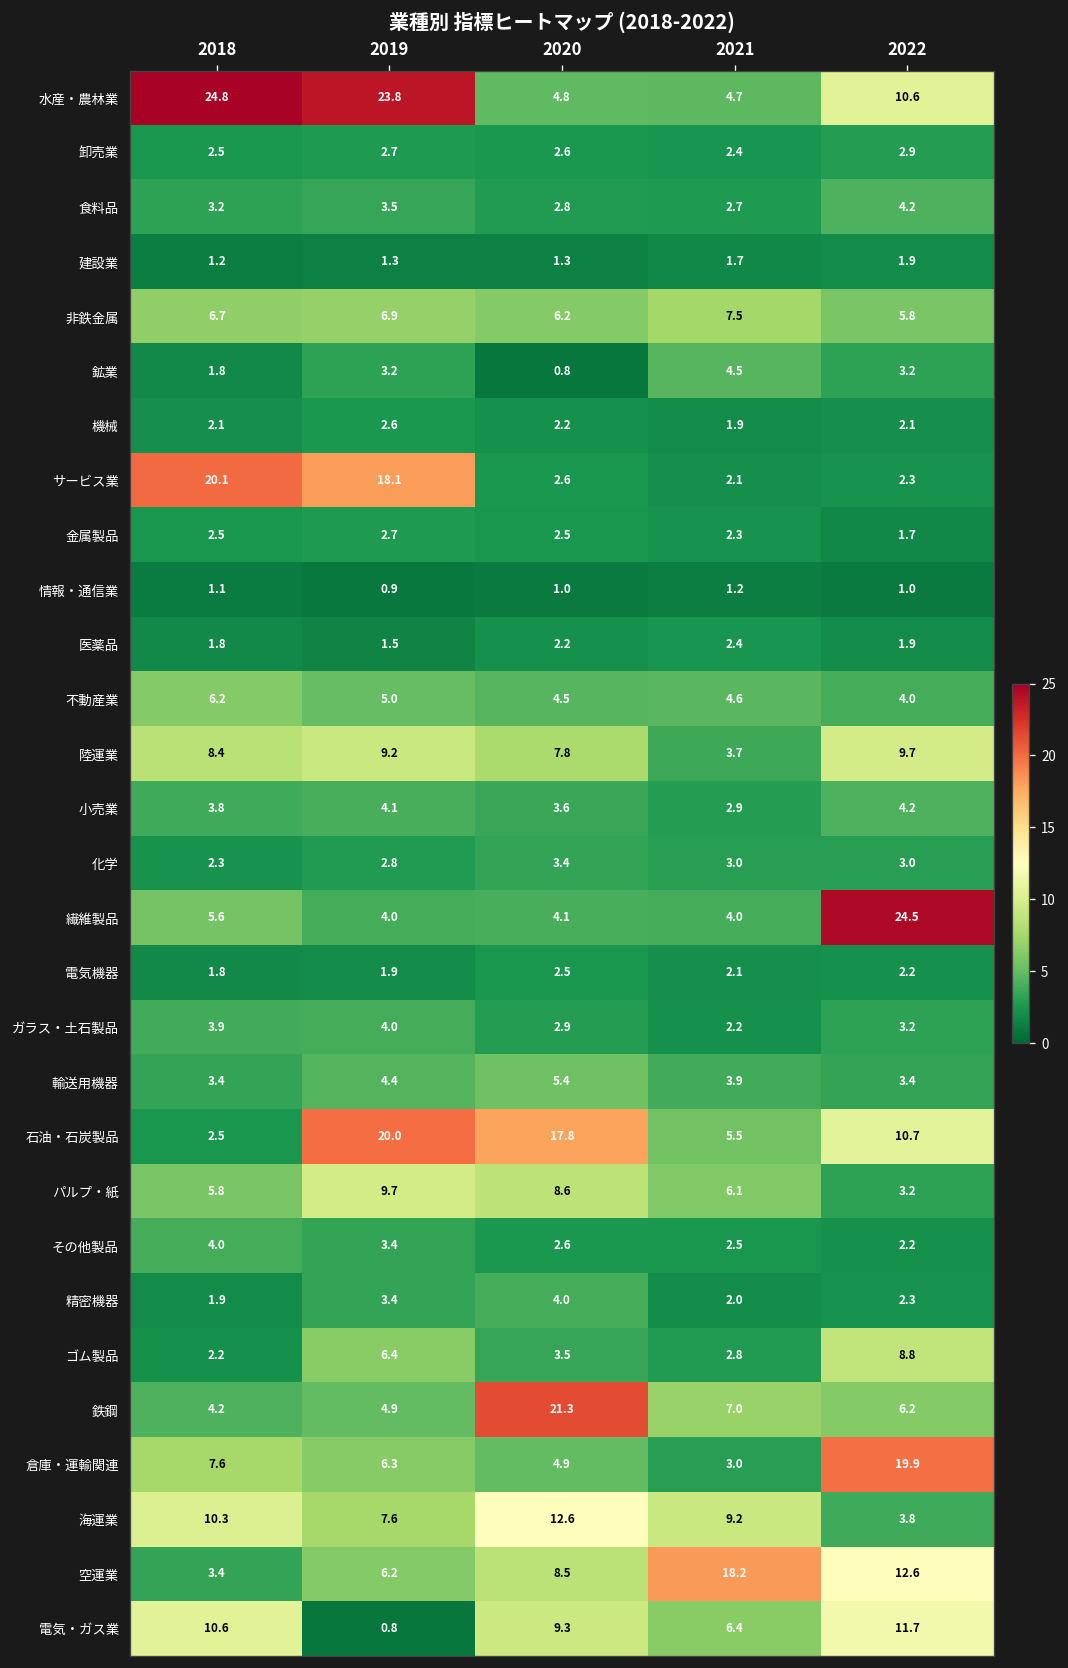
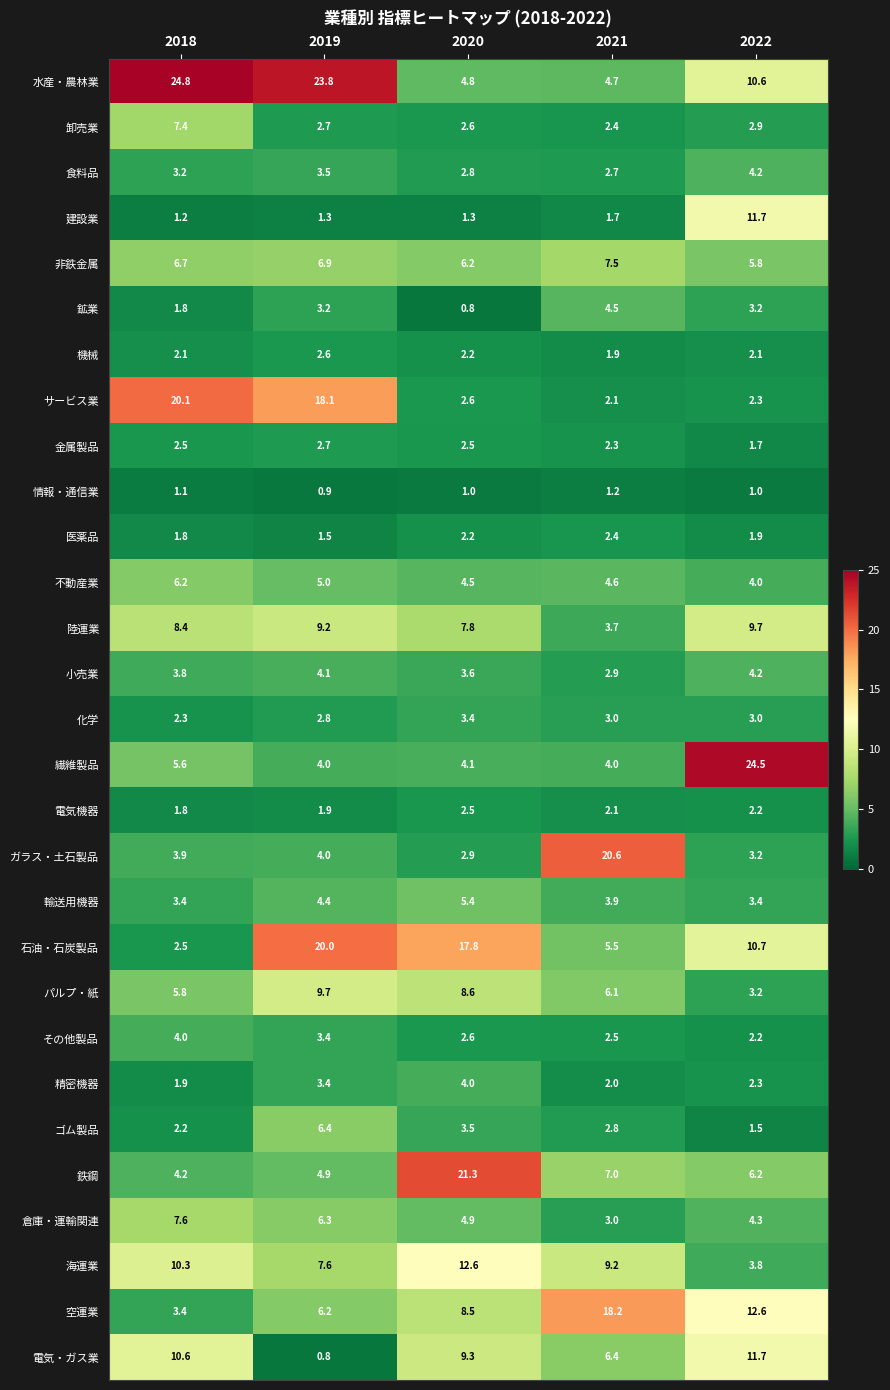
卸売業, 2018: 2.5 -> 7.4
建設業, 2022: 1.9 -> 11.7
ガラス・土石製品, 2021: 2.2 -> 20.6
ゴム製品, 2022: 8.8 -> 1.5
倉庫・運輸関連, 2022: 19.9 -> 4.3
